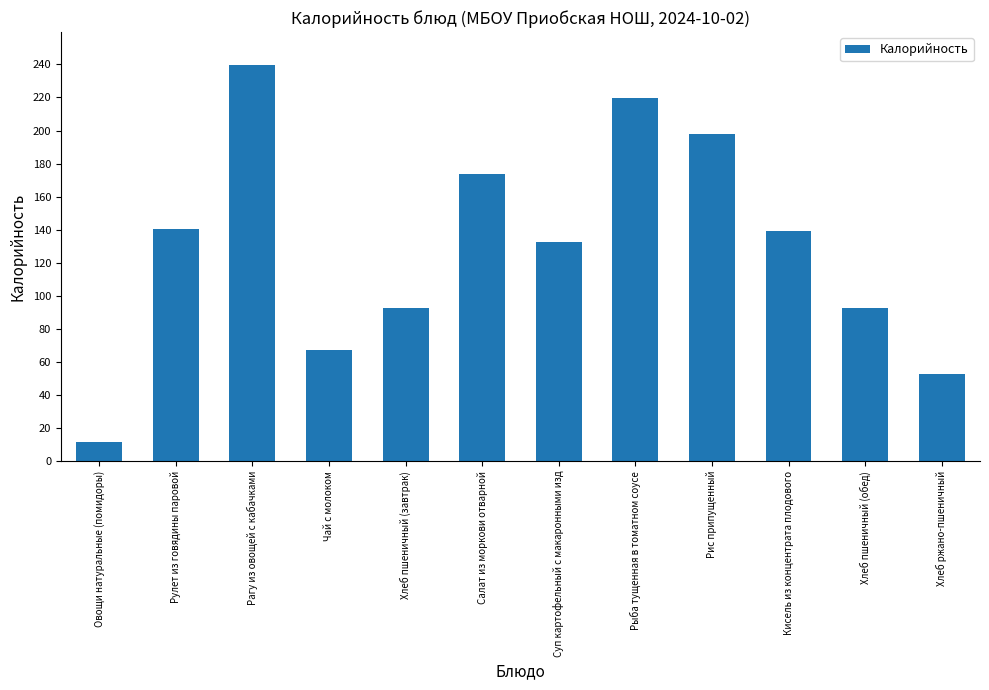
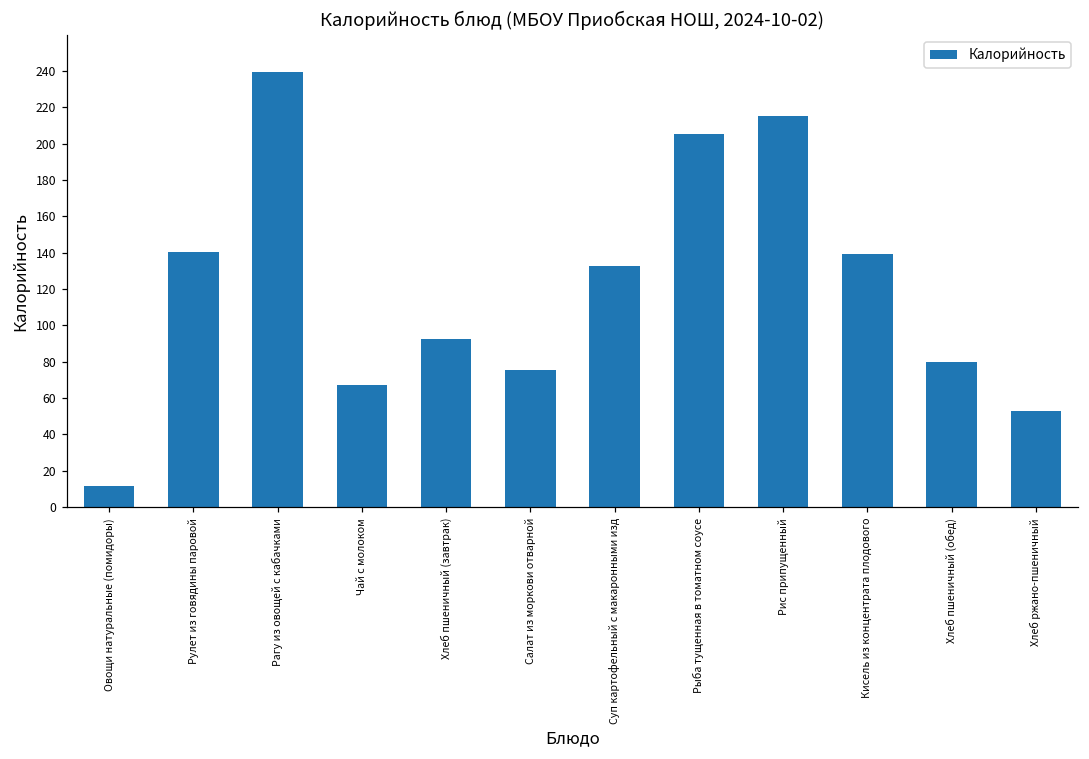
Салат из моркови отварной: 174 -> 75
Рыба тущенная в томатном соусе: 220 -> 205
Рис припущенный: 198 -> 215
Хлеб пшеничный (обед): 92 -> 80
